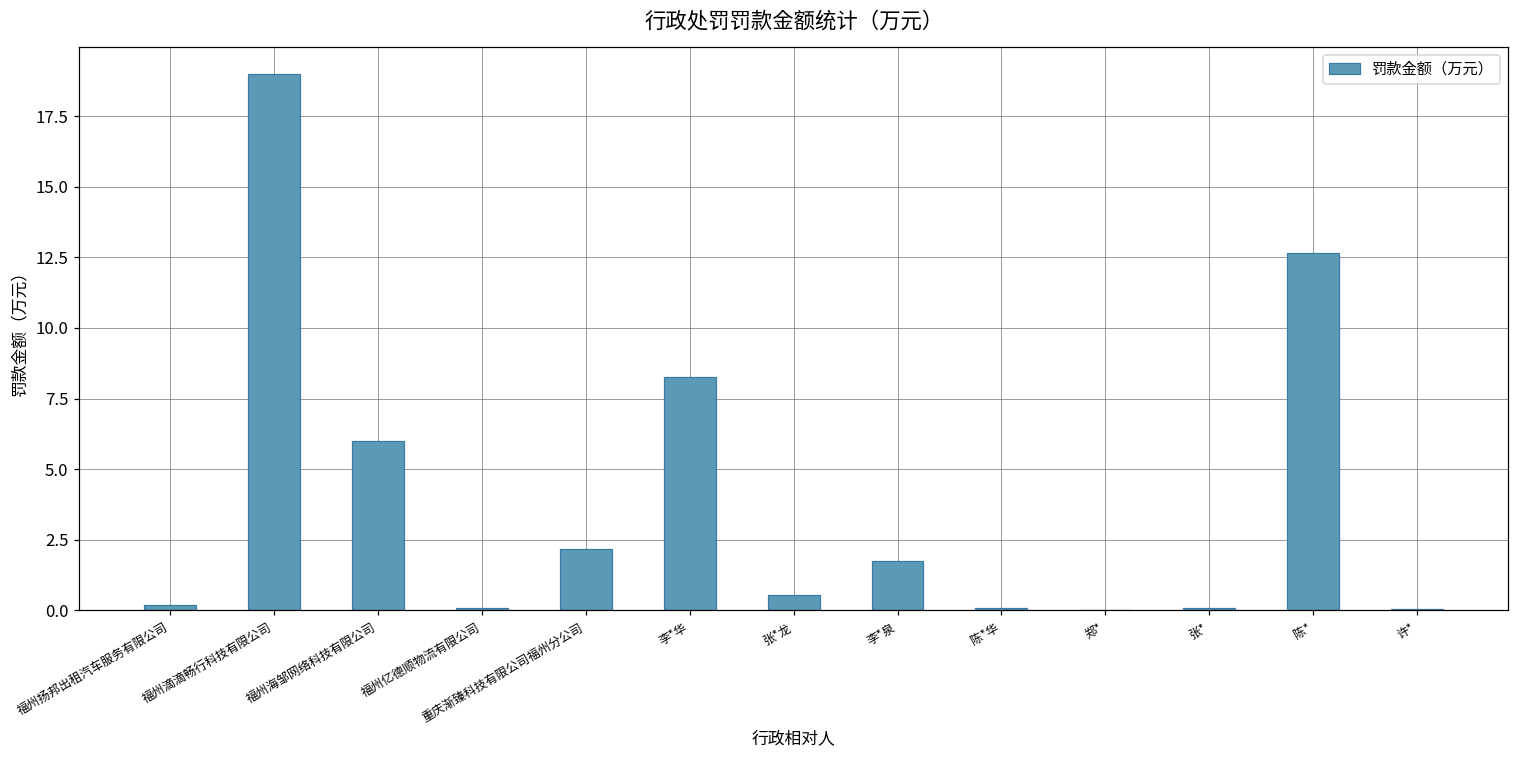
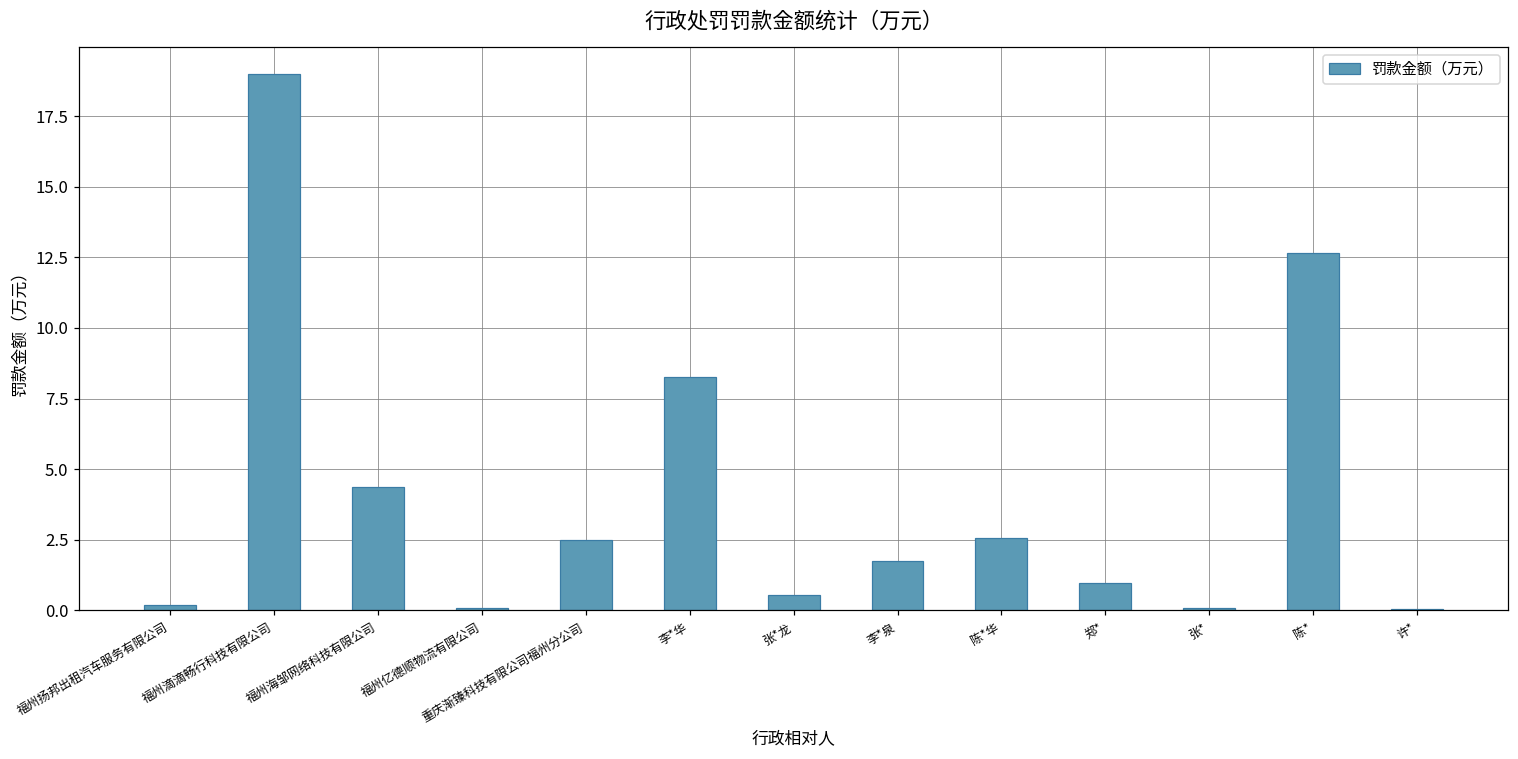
福州海邹网络科技有限公司: 6.0 -> 4.4
重庆渐臻科技有限公司福州分公司: 2.2 -> 2.5
陈*华: 0.1 -> 2.6
郑*: 0.0 -> 1.0
